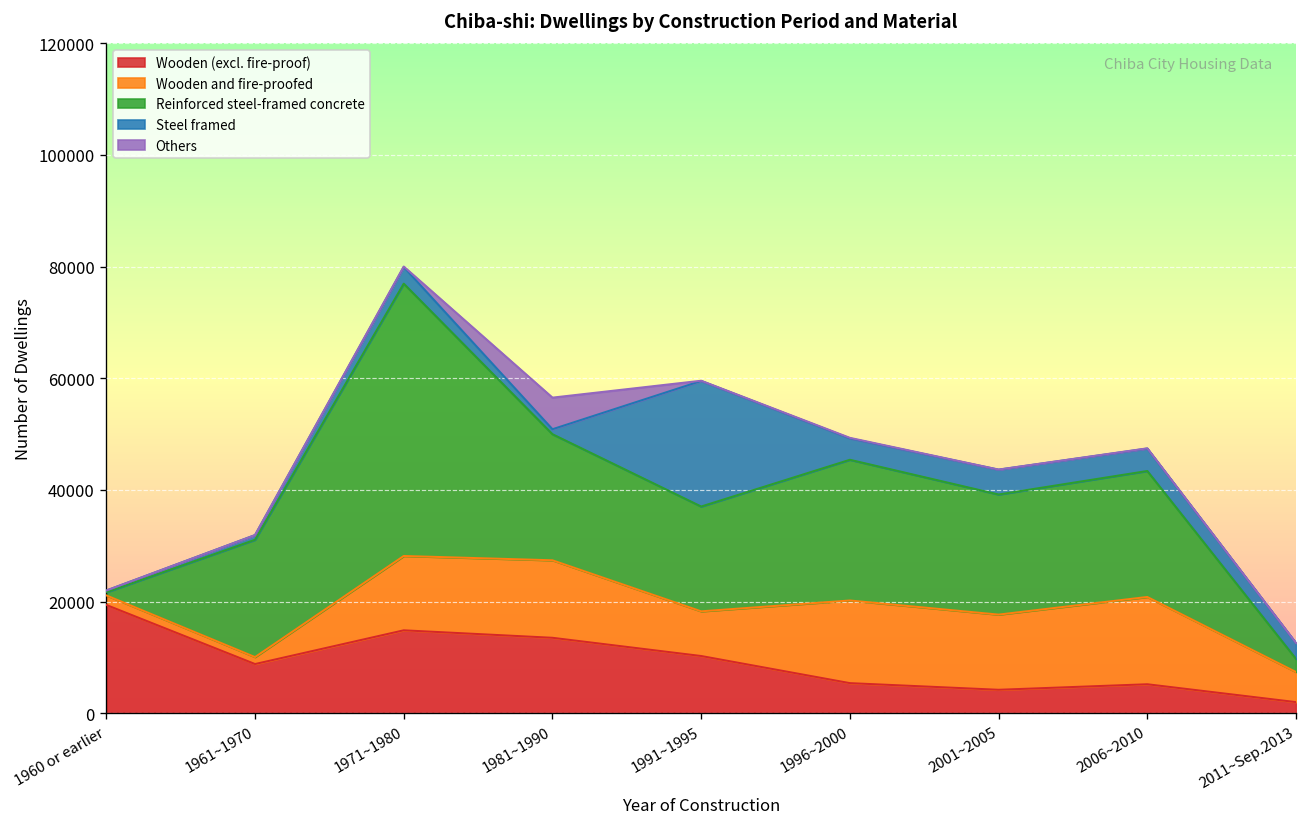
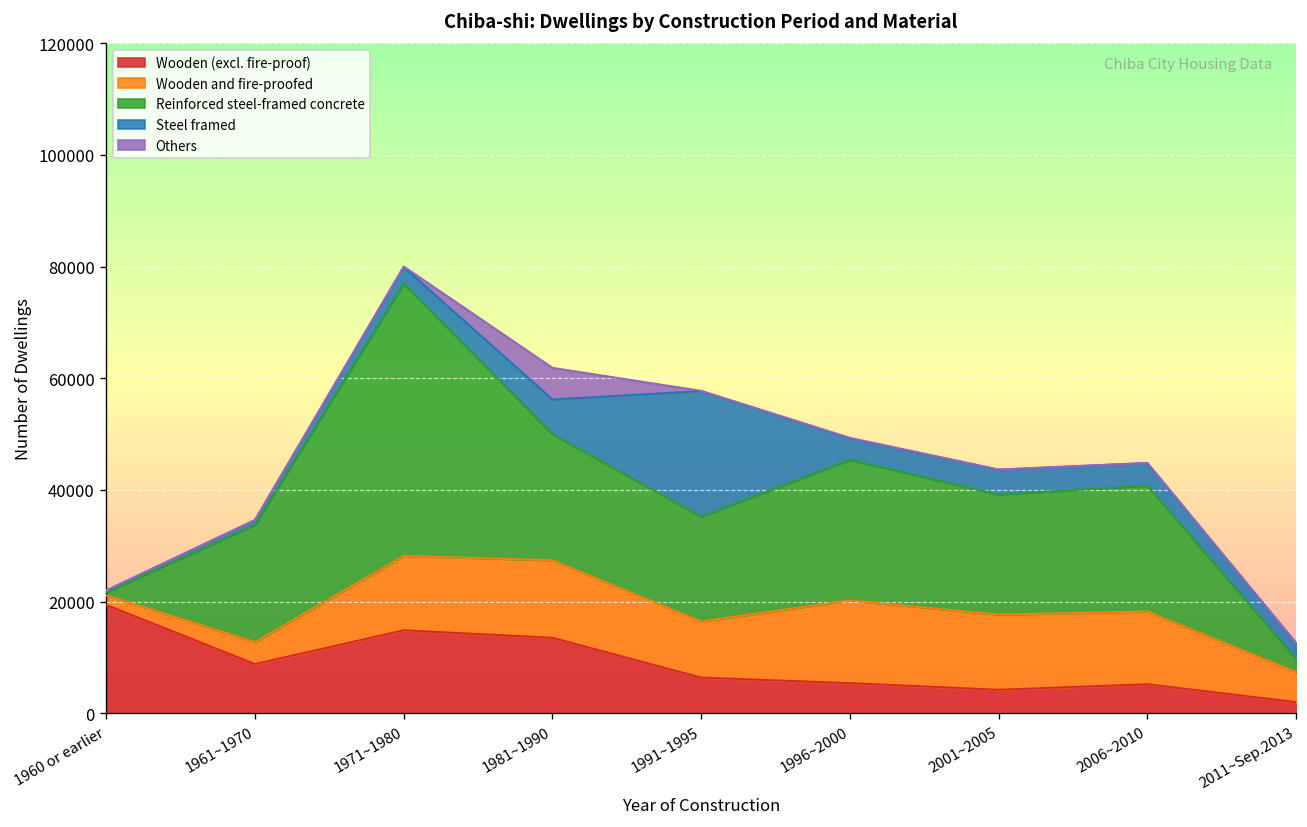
Wooden and fire-proofed, 1961~1970: 1000 -> 4000
Steel framed, 1981~1990: 1000 -> 6000
Wooden (excl. fire-proof), 1991~1995: 10000 -> 6000
Wooden and fire-proofed, 1991~1995: 8000 -> 10000
Wooden and fire-proofed, 2006~2010: 16000 -> 13000
